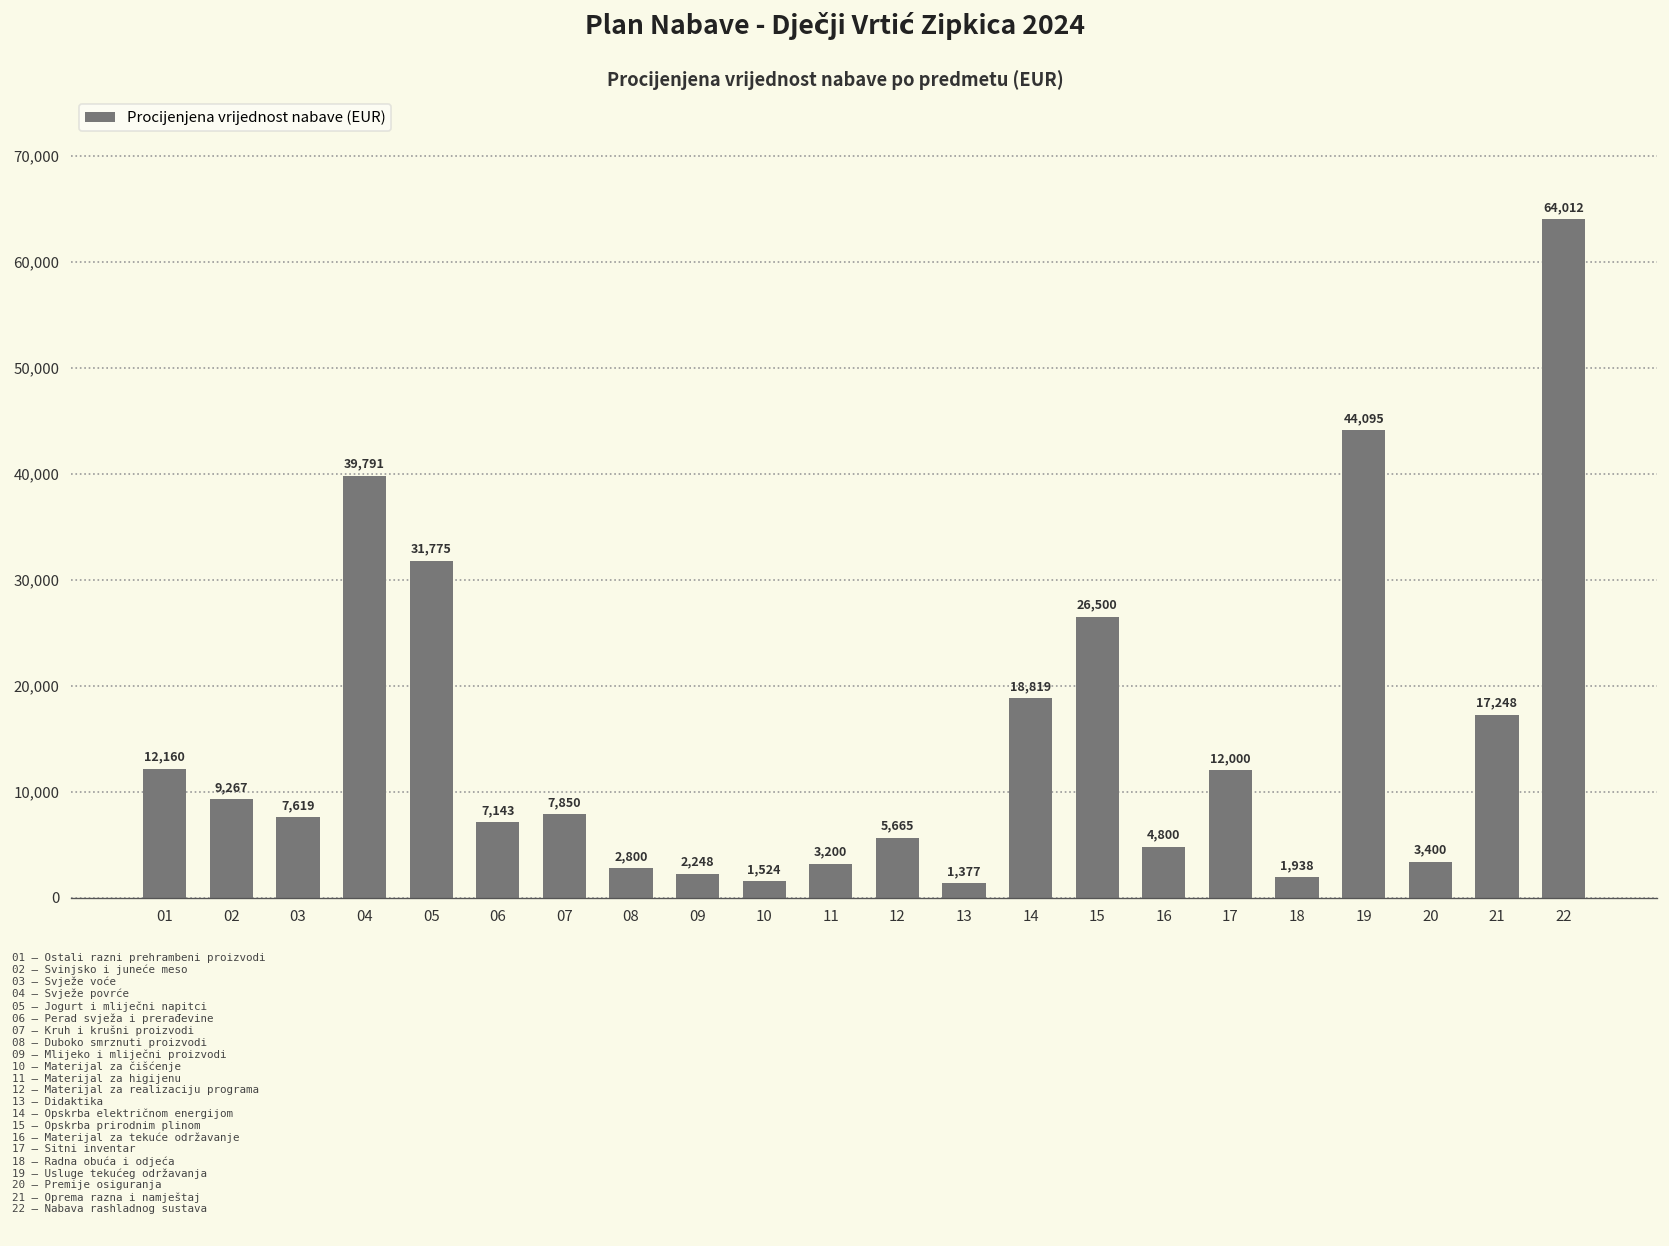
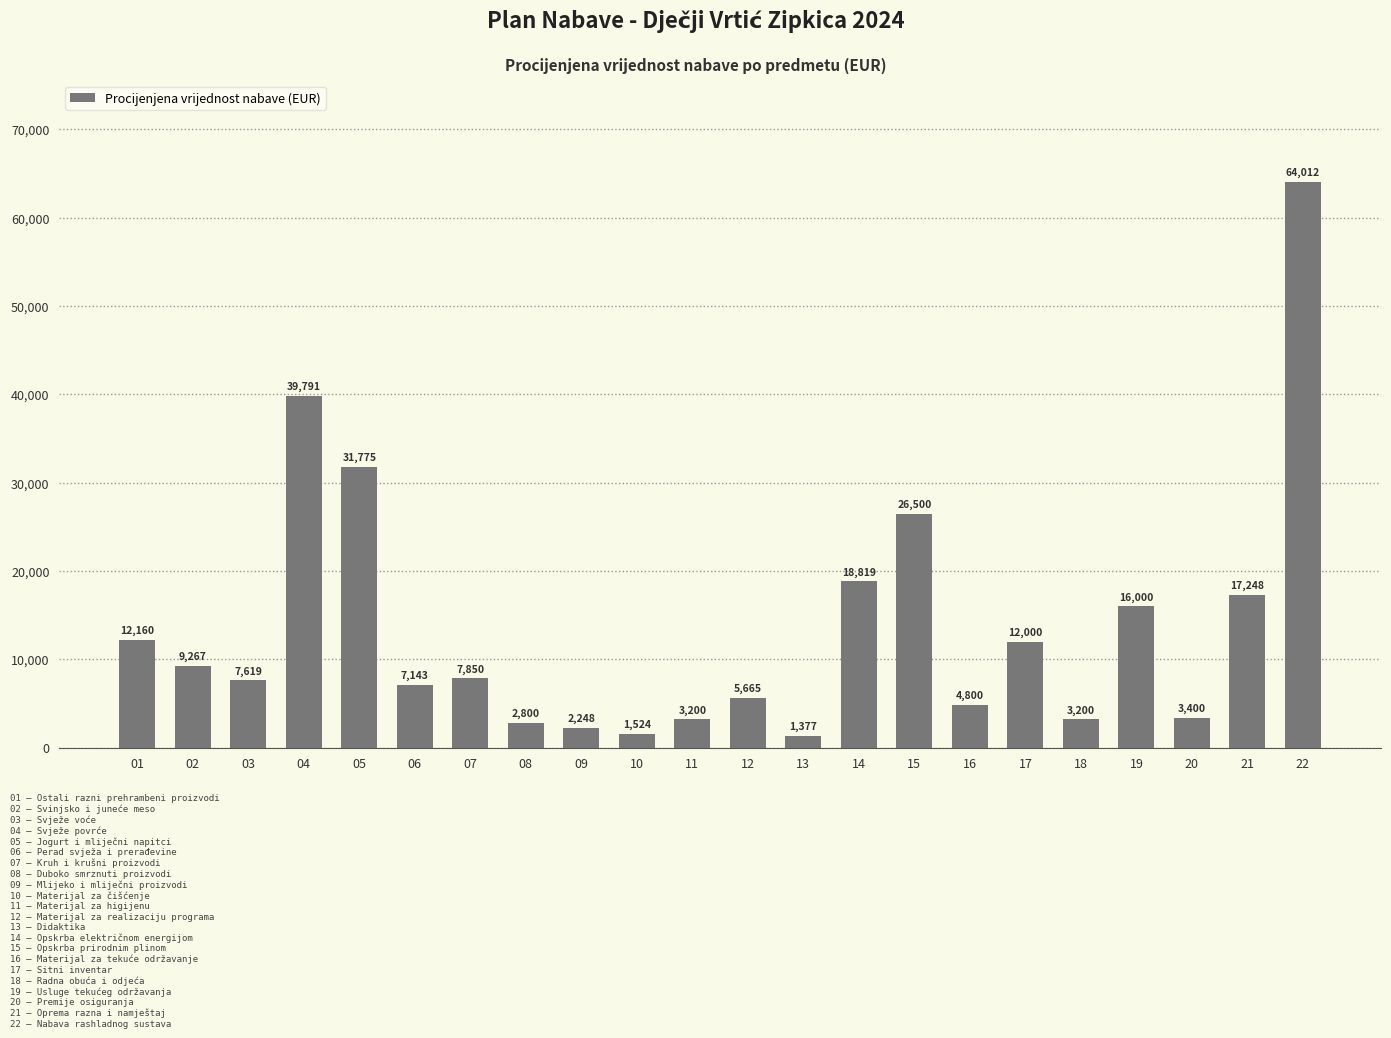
18: 1,938 -> 3,200
19: 44,095 -> 16,000
